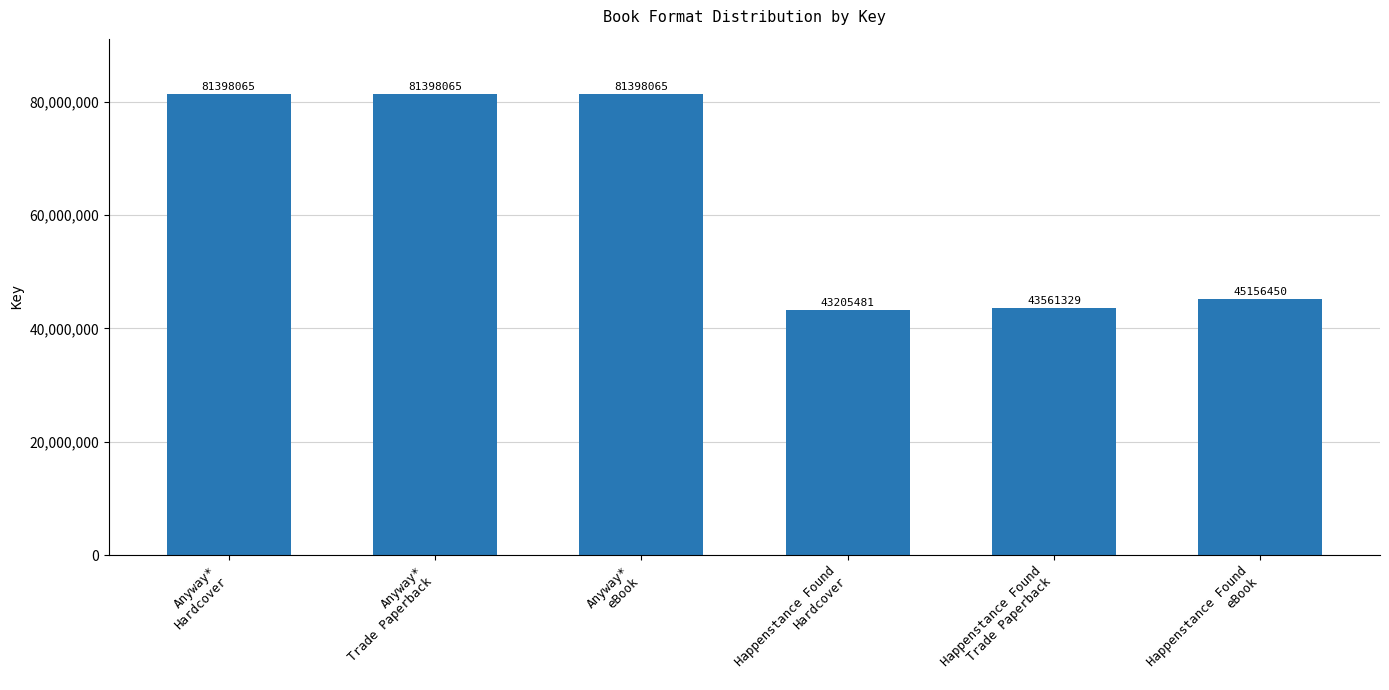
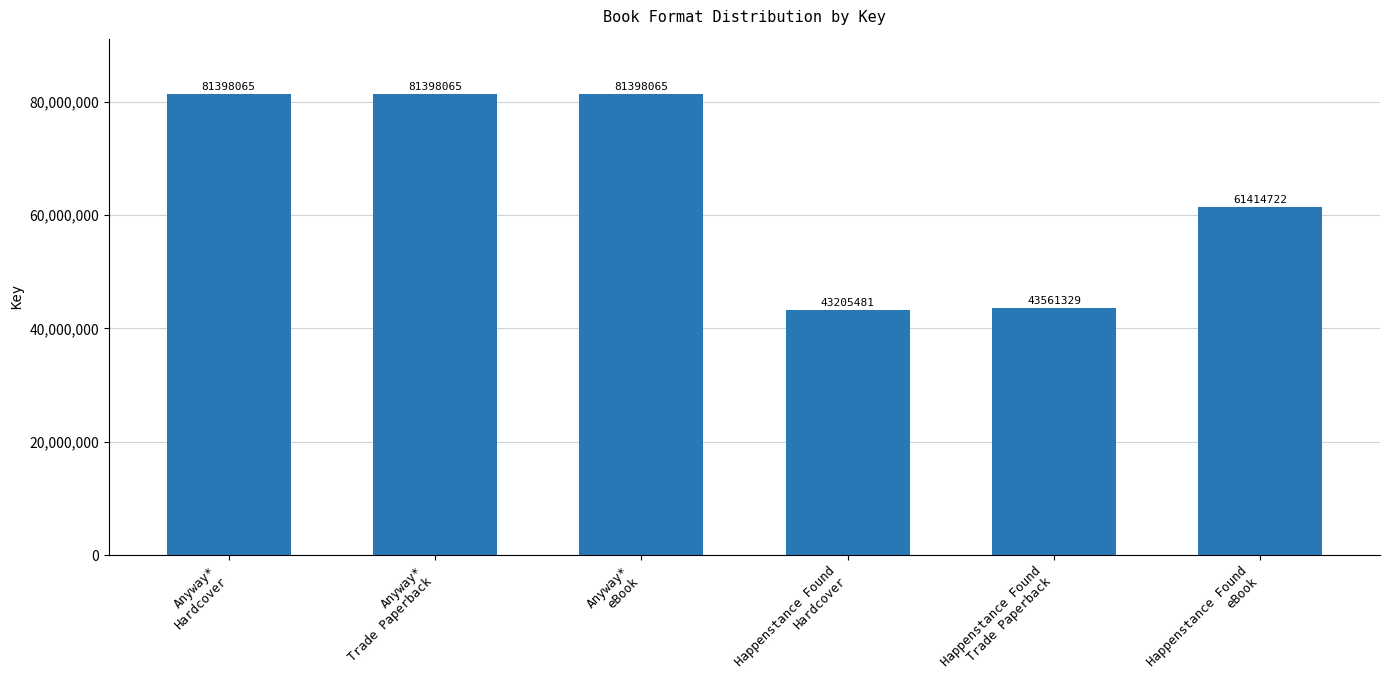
Happenstance Found eBook: 45156450 -> 61414722
